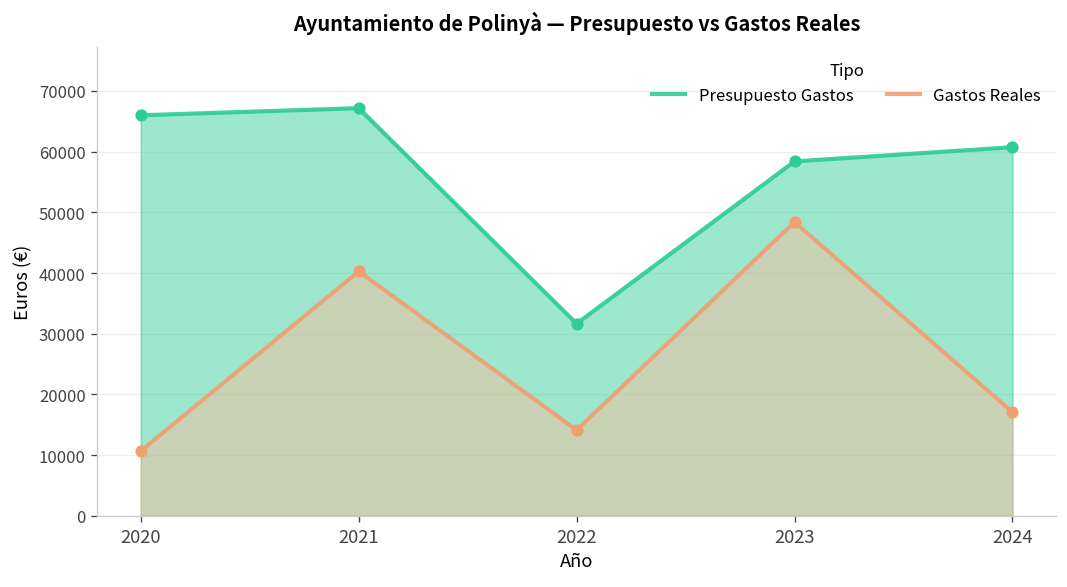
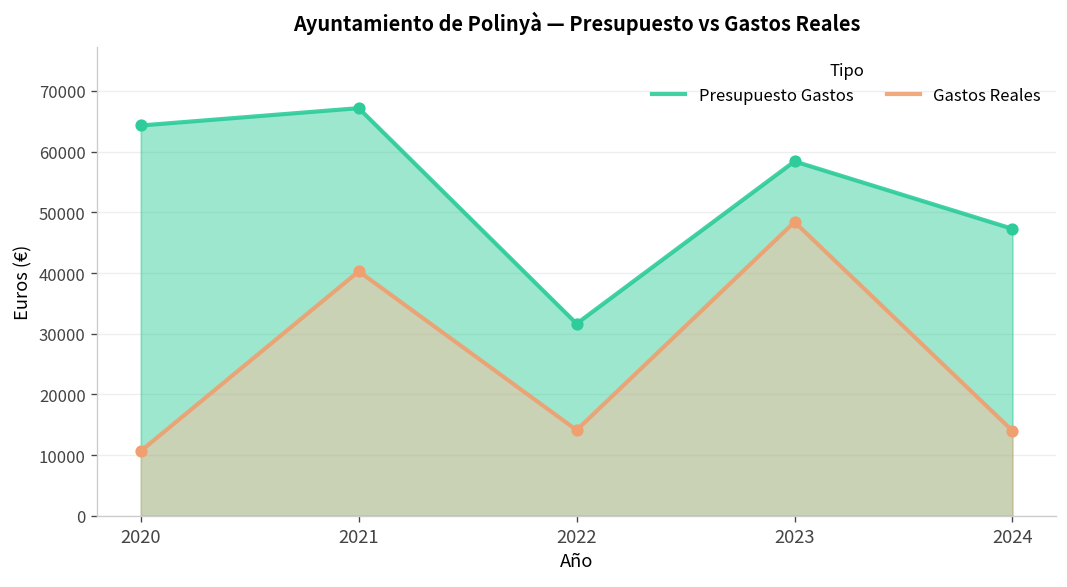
Presupuesto Gastos, 2020: 66000 -> 64000
Presupuesto Gastos, 2024: 61000 -> 47000
Gastos Reales, 2024: 17000 -> 14000
